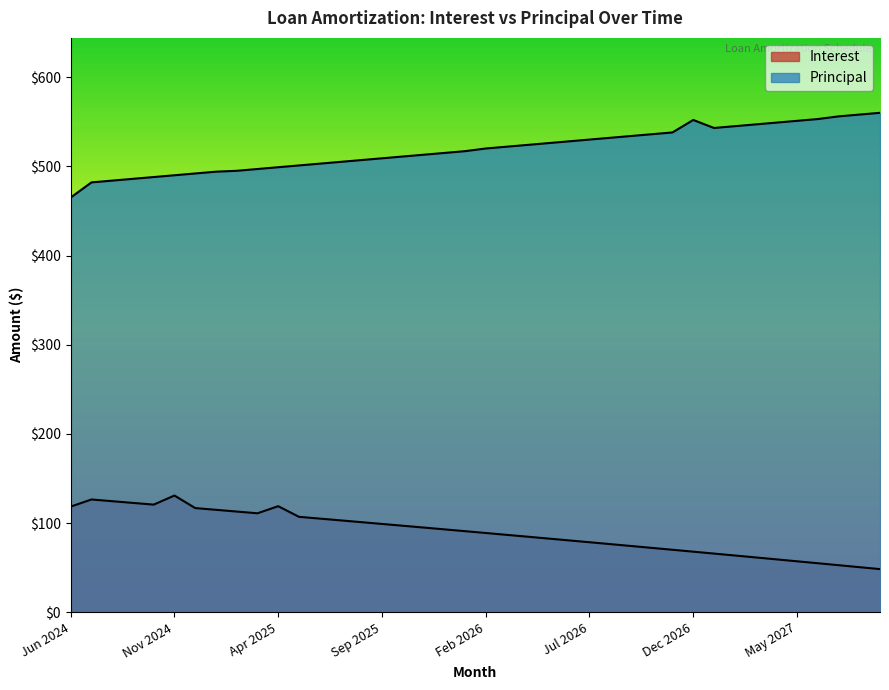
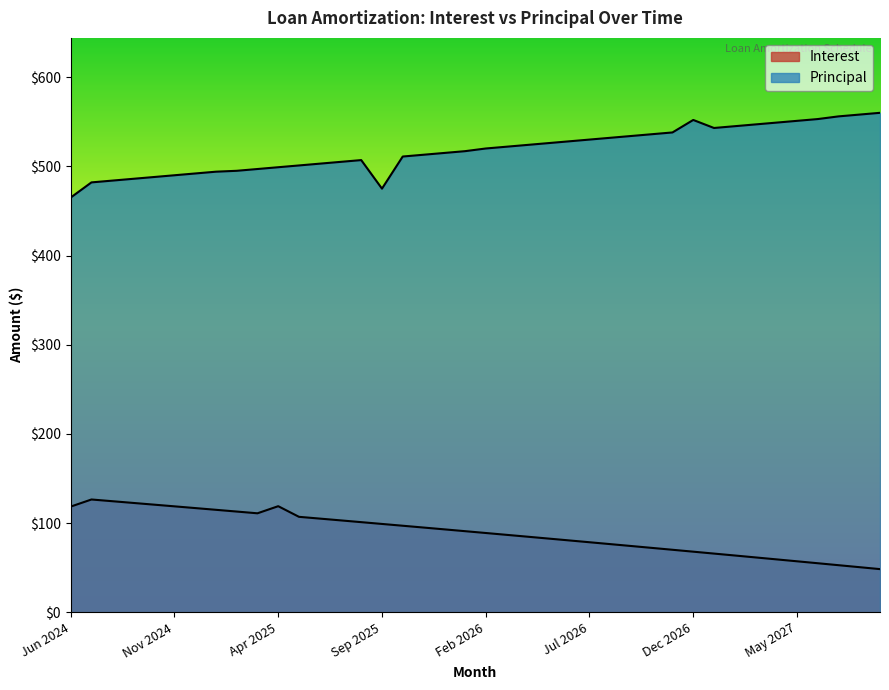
Interest, Nov 2024: $130 -> $120
Principal, Sep 2025: $510 -> $480
